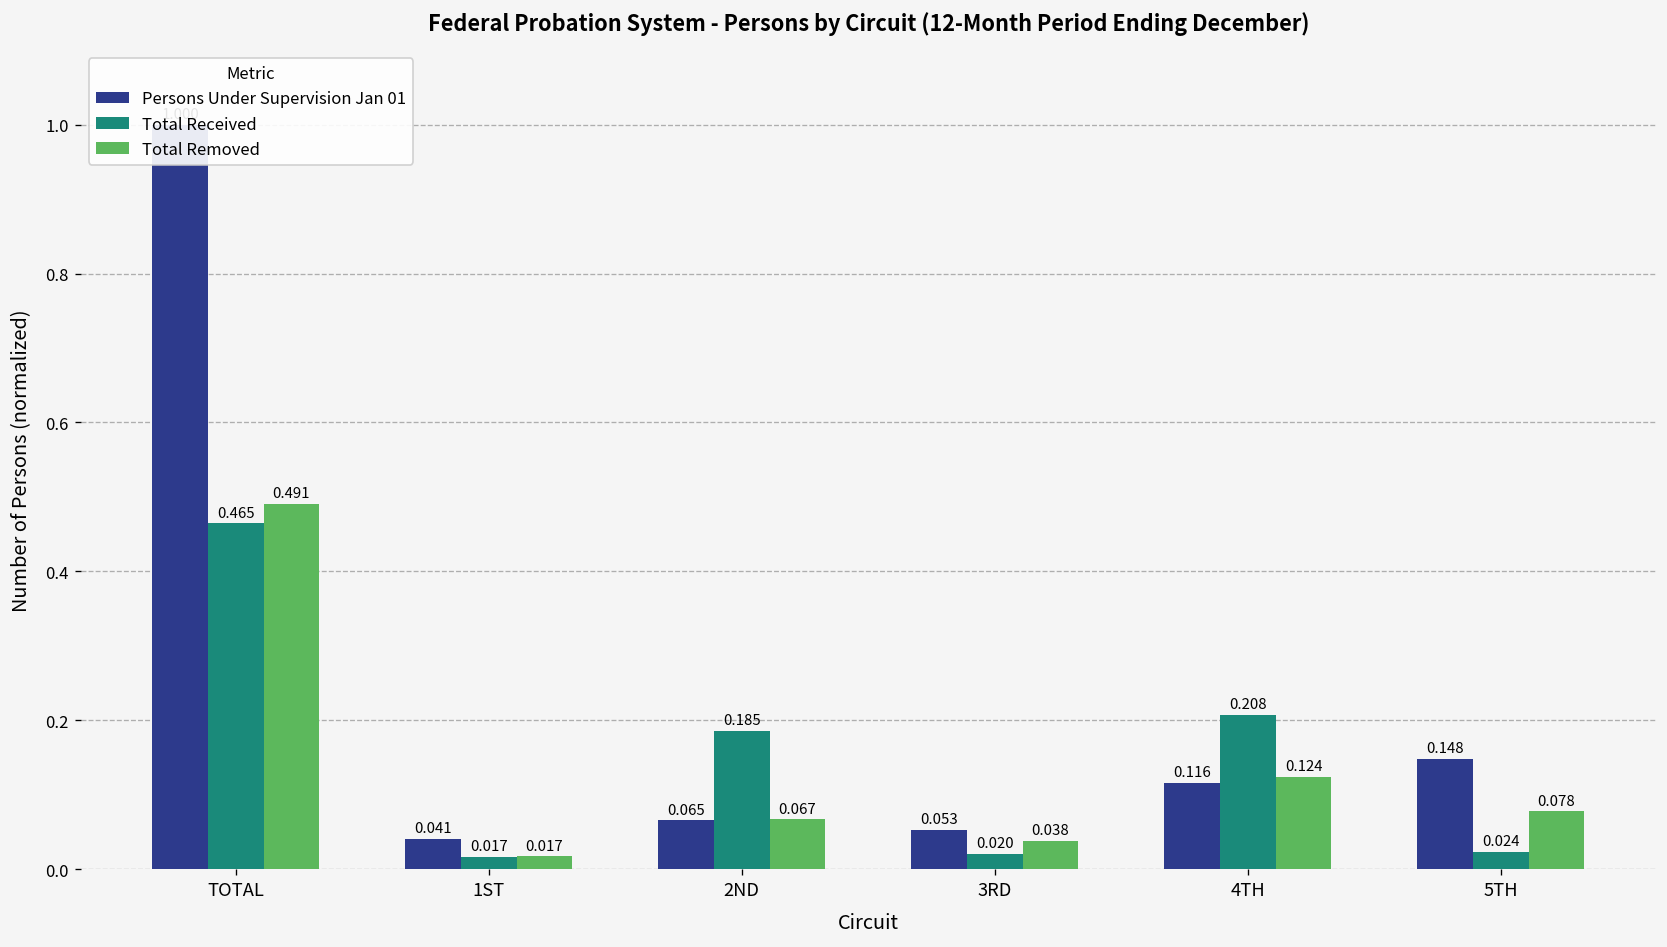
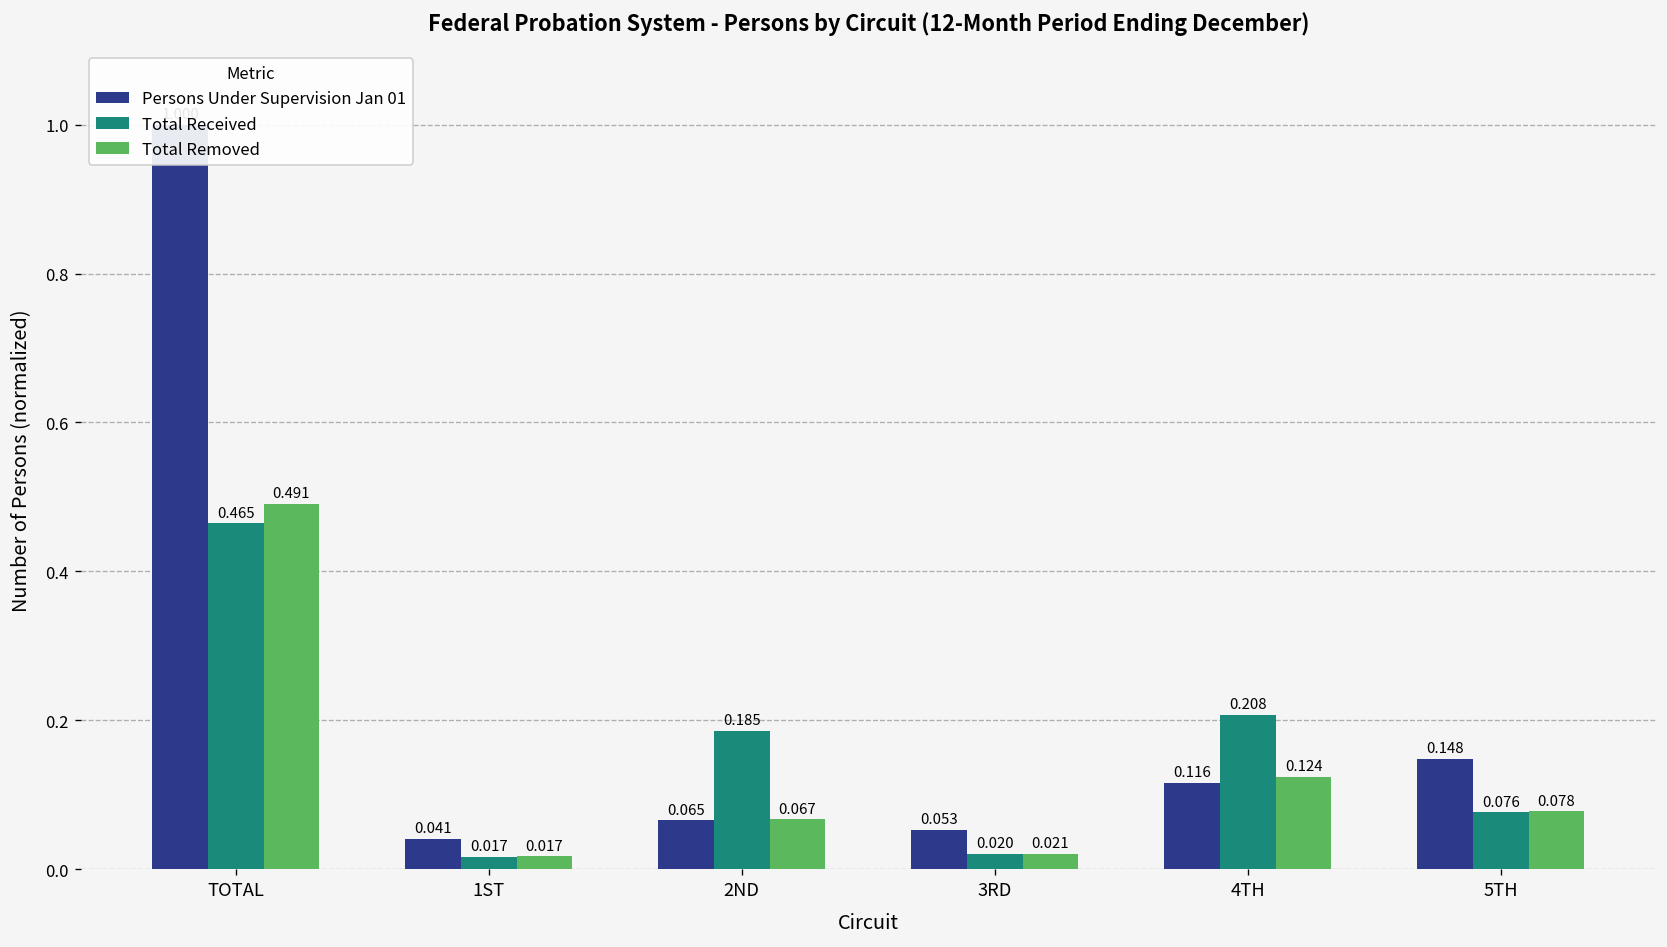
Total Removed, 3RD: 0.038 -> 0.021
Total Received, 5TH: 0.024 -> 0.076
